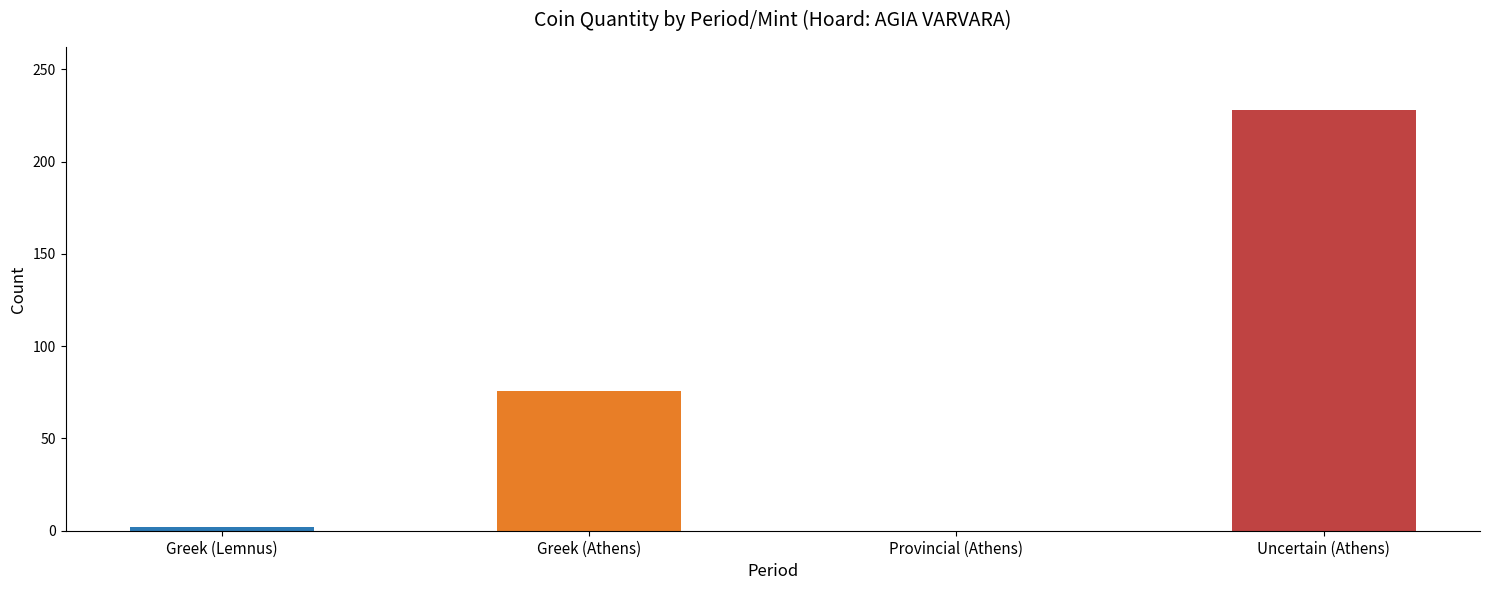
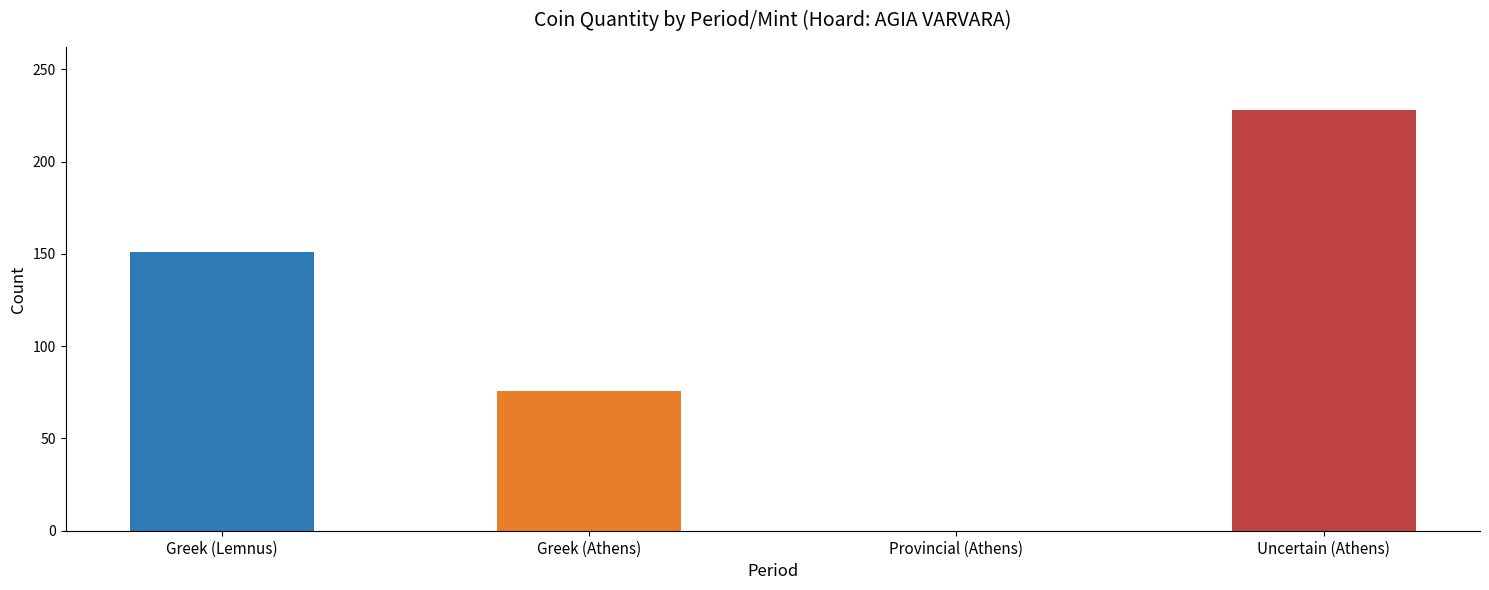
Greek (Lemnus): 2 -> 151
